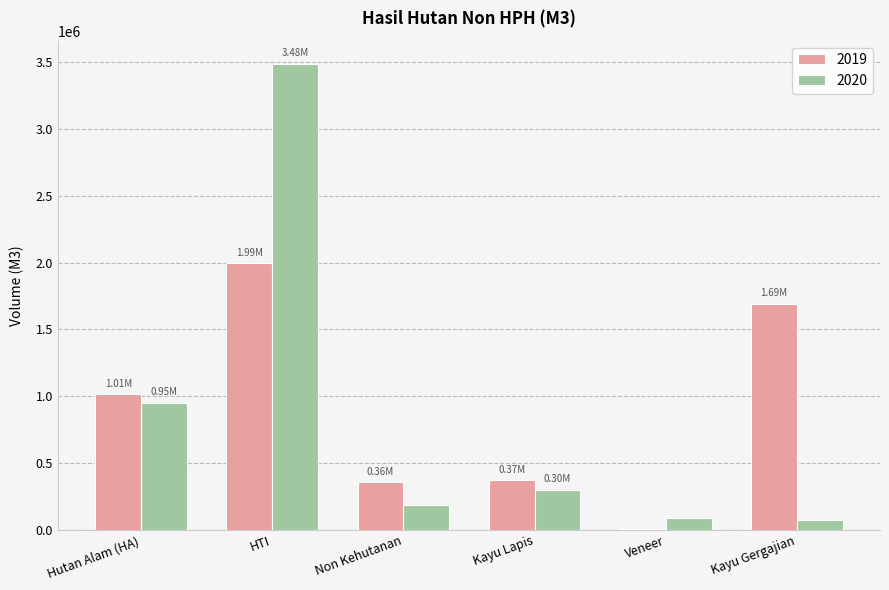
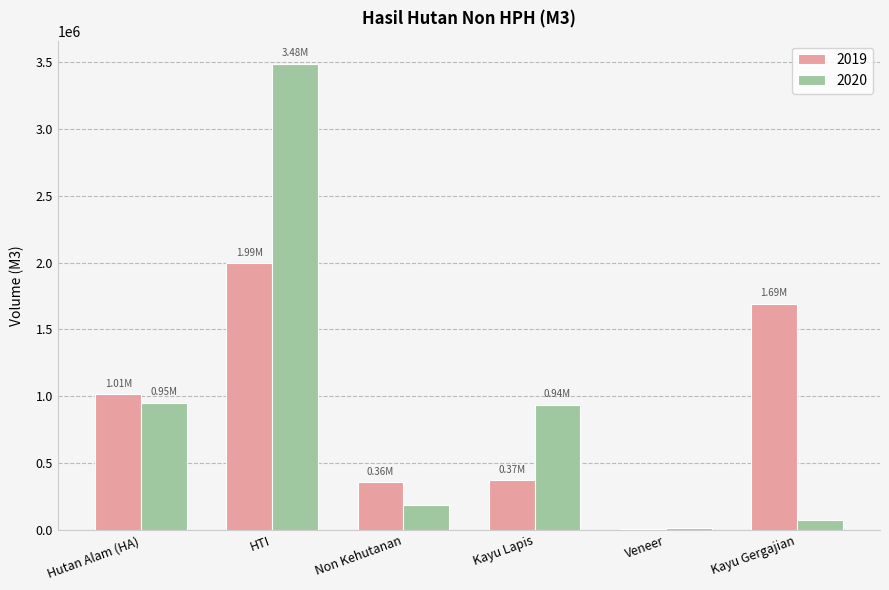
2020, Kayu Lapis: 0.30M -> 0.94M
2020, Veneer: 90000 -> 10000
